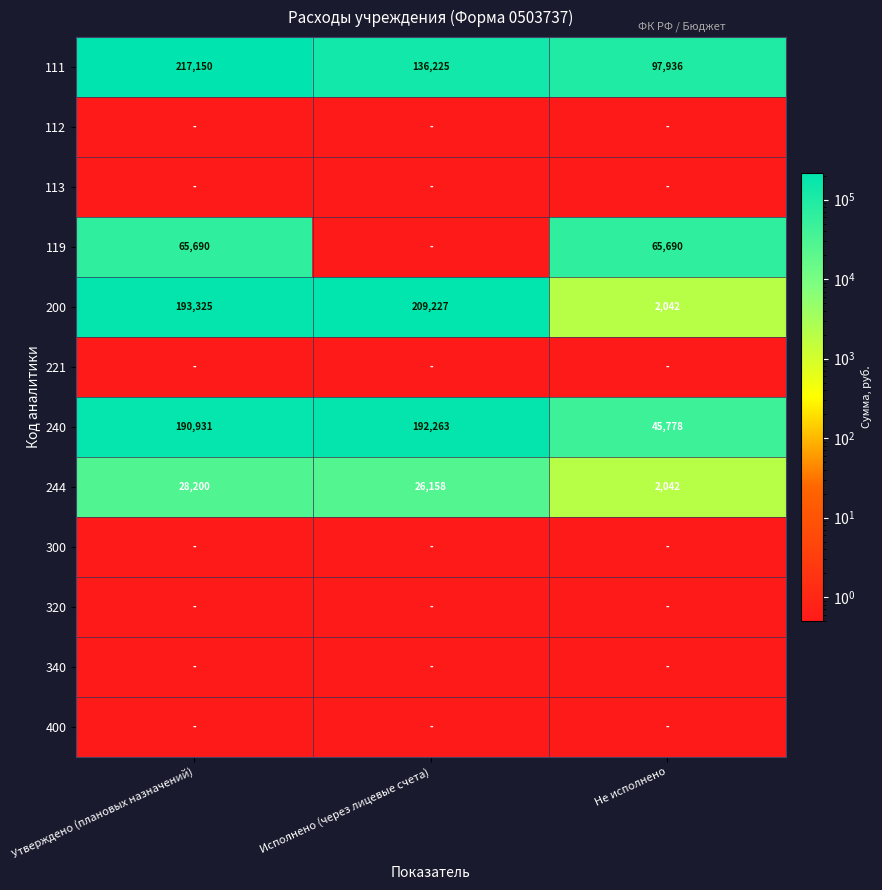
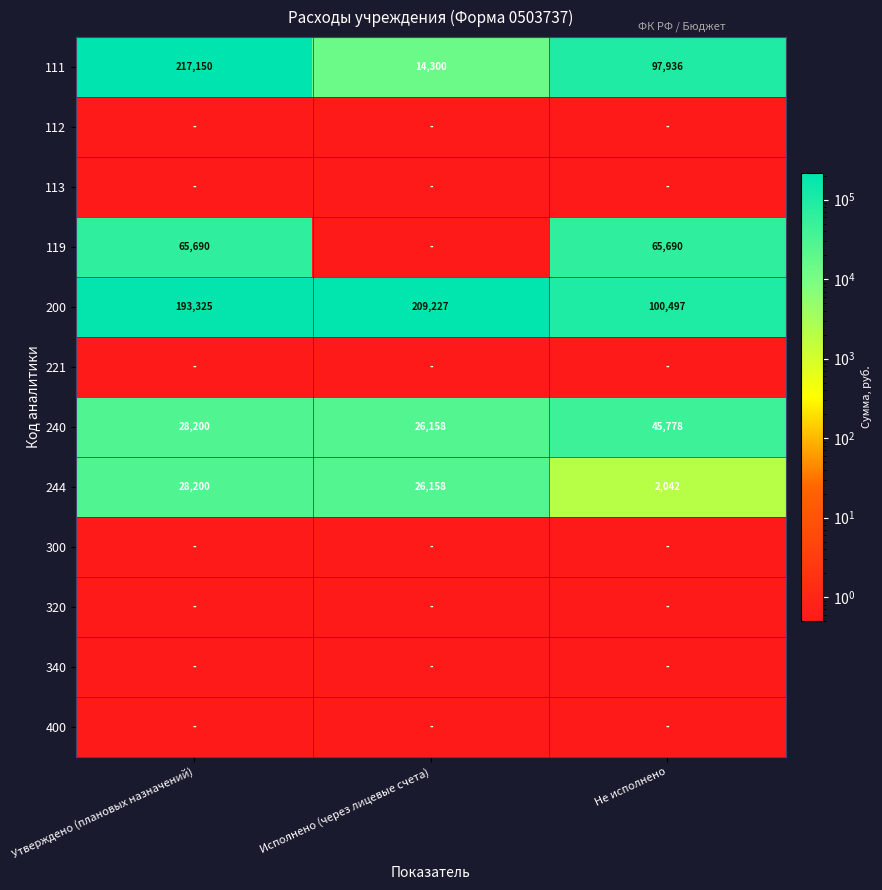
111, Исполнено (через лицевые счета): 136,225 -> 14,300
200, Не исполнено: 2,042 -> 100,497
240, Утверждено (плановых назначений): 190,931 -> 28,200
240, Исполнено (через лицевые счета): 192,263 -> 26,158
